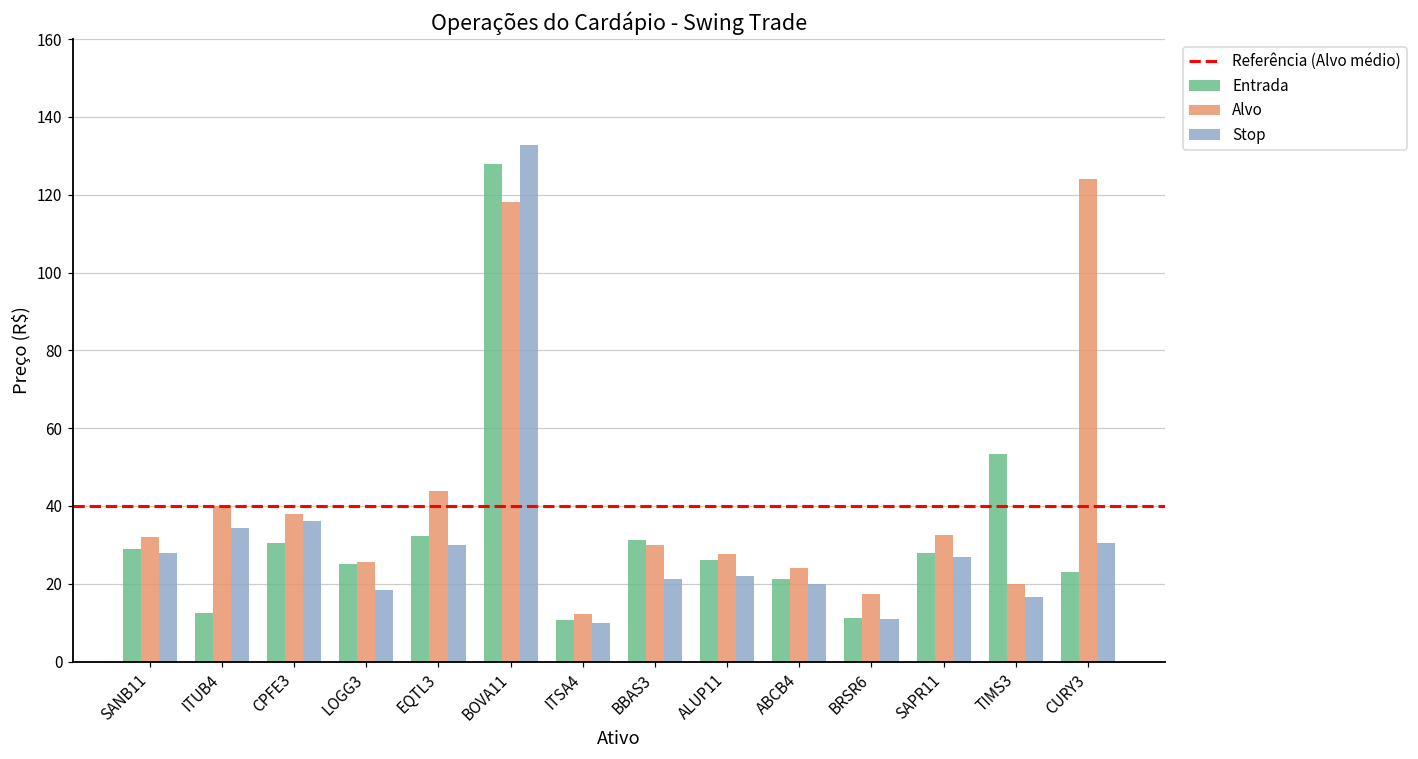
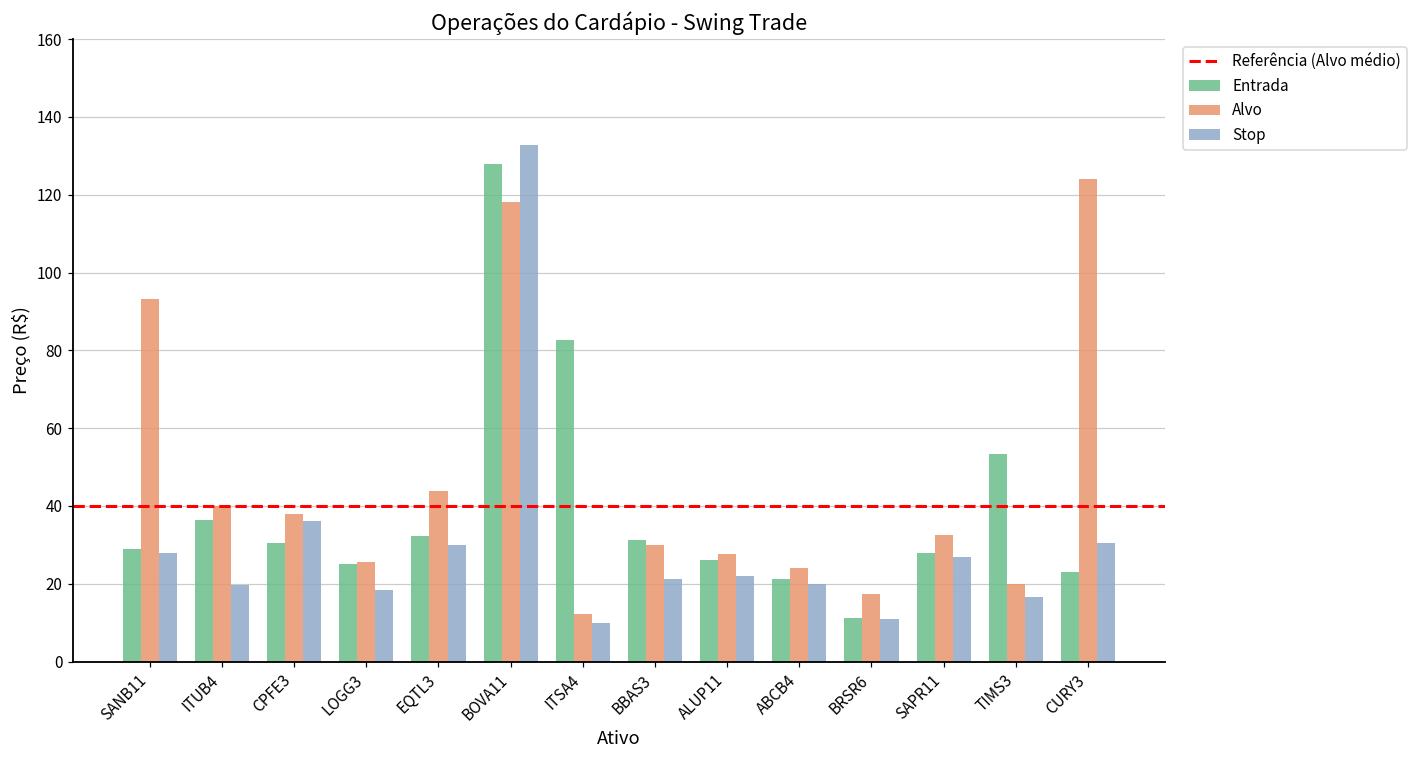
Alvo, SANB11: 32 -> 93
Entrada, ITUB4: 12 -> 36
Stop, ITUB4: 34 -> 20
Entrada, ITSA4: 11 -> 83
